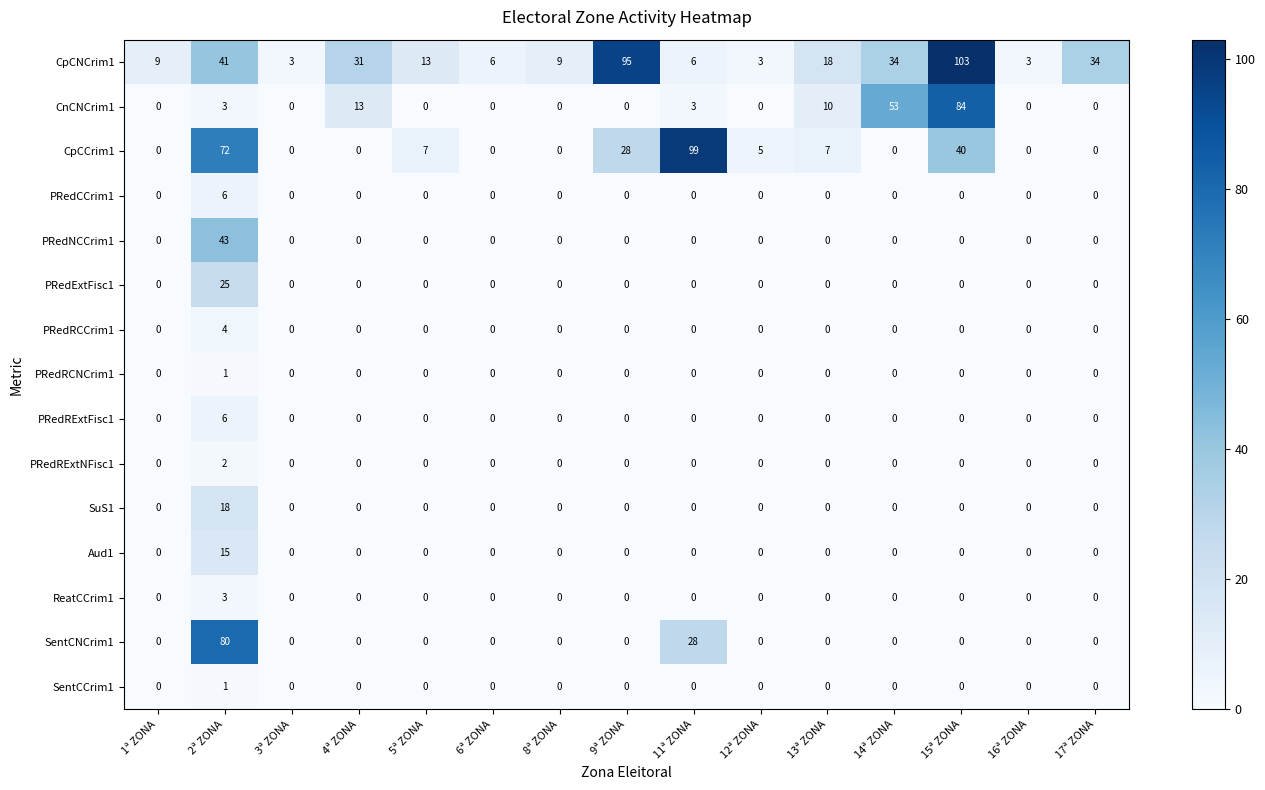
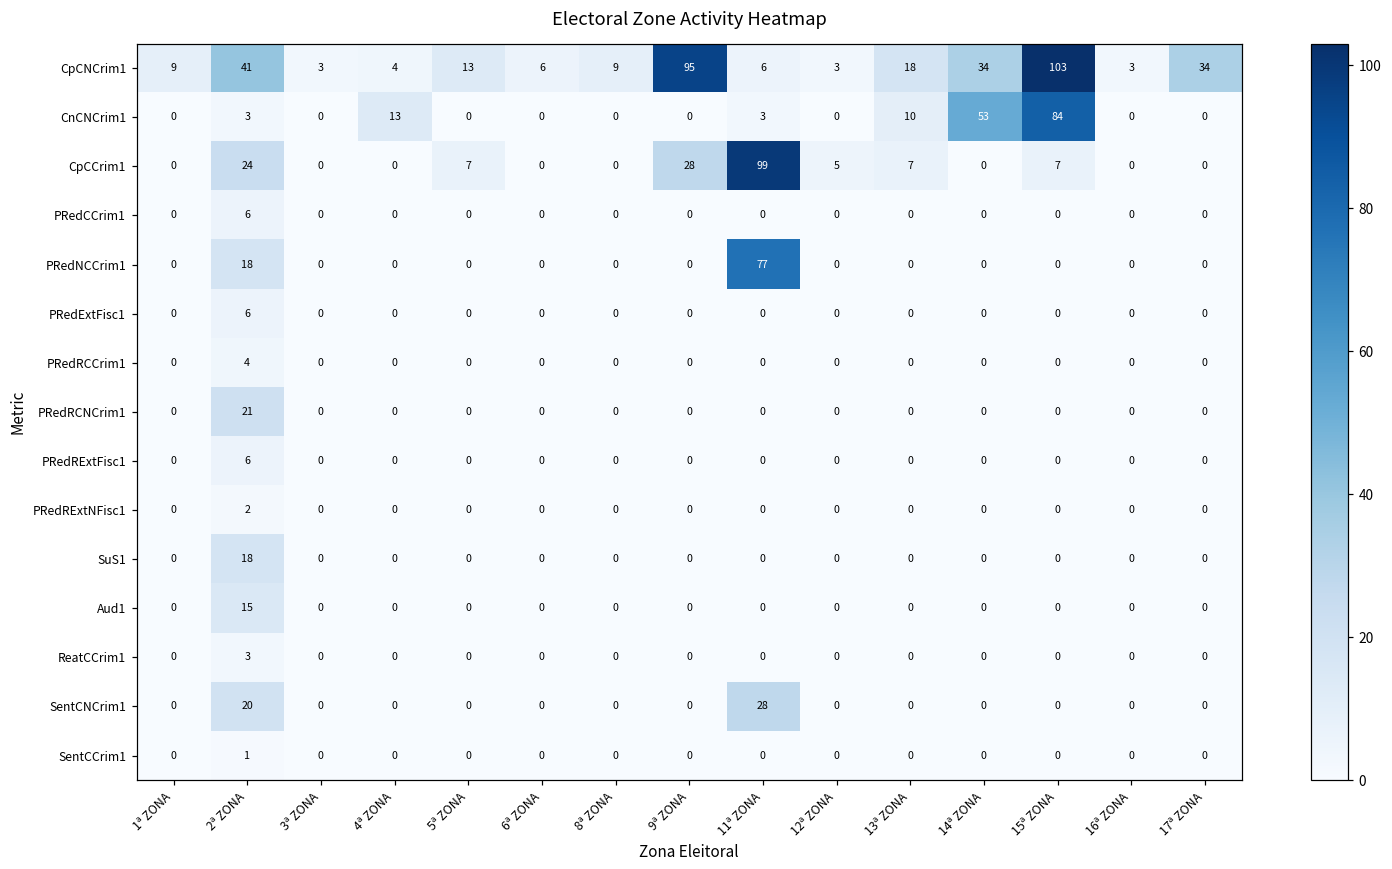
CpCNCrim1, 4ª ZONA: 31 -> 4
CpCCrim1, 2ª ZONA: 72 -> 24
CpCCrim1, 15ª ZONA: 40 -> 7
PRedNCCrim1, 2ª ZONA: 43 -> 18
PRedNCCrim1, 11ª ZONA: 0 -> 77
PRedExtFisc1, 2ª ZONA: 25 -> 6
PRedRCNCrim1, 2ª ZONA: 1 -> 21
SentCNCrim1, 2ª ZONA: 80 -> 20
